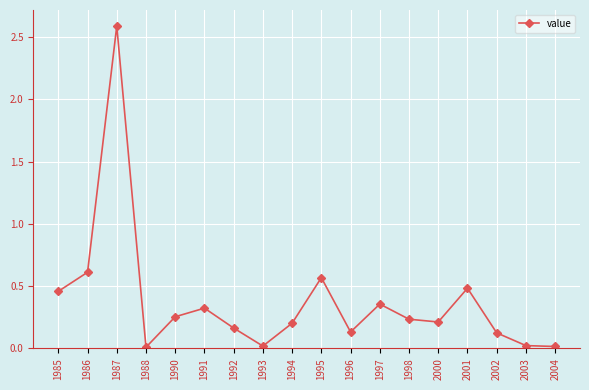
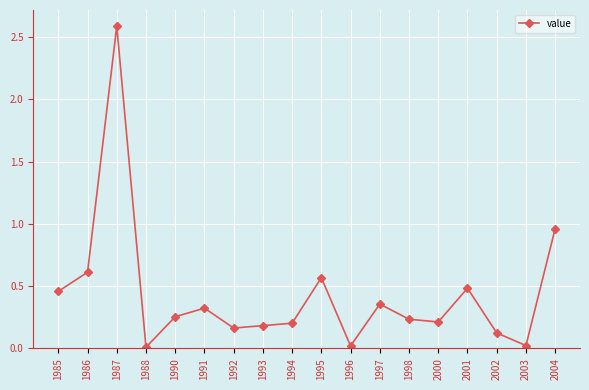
1993: 0.02 -> 0.18
1996: 0.13 -> 0.02
2004: 0.02 -> 0.96
